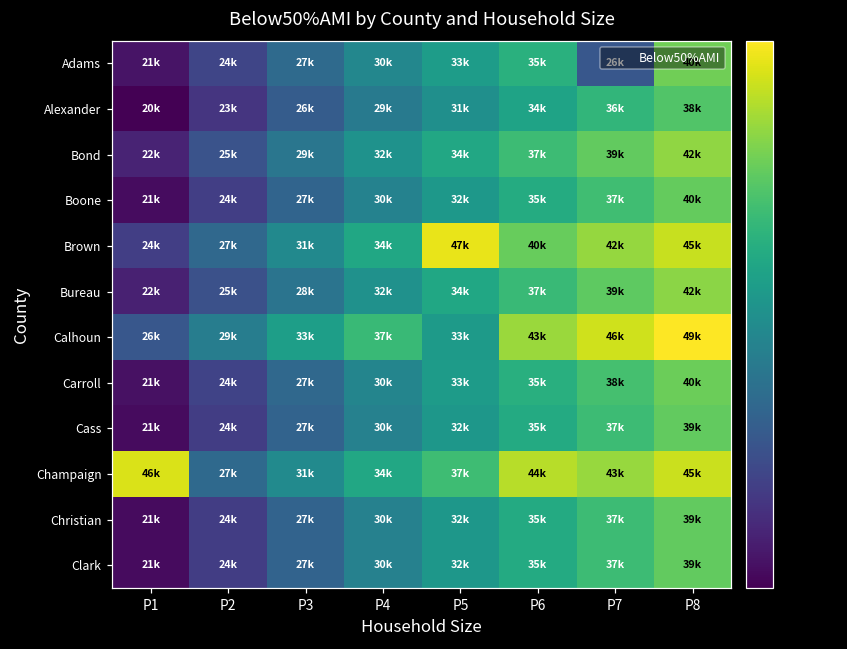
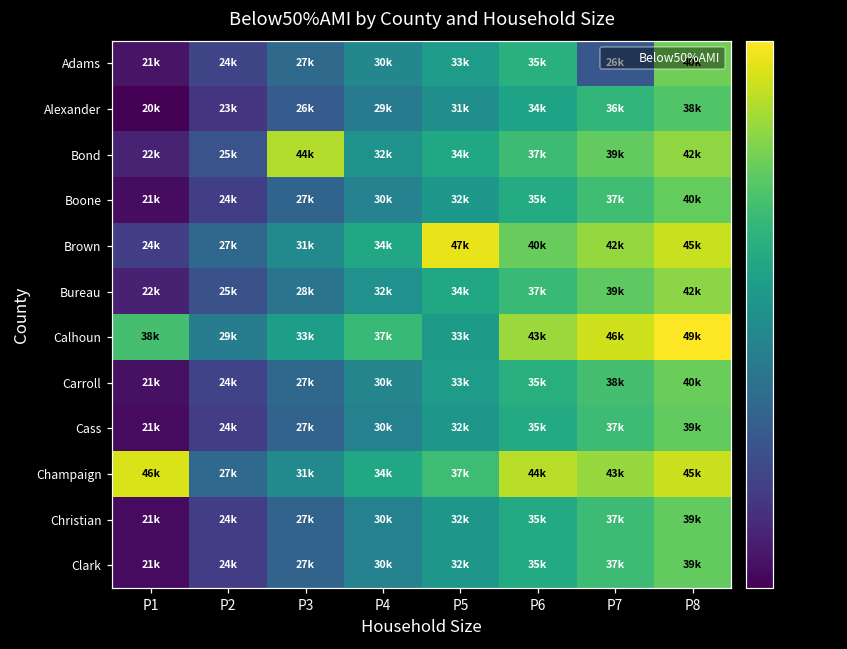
Bond, P3: 29k -> 44k
Calhoun, P1: 26k -> 38k
